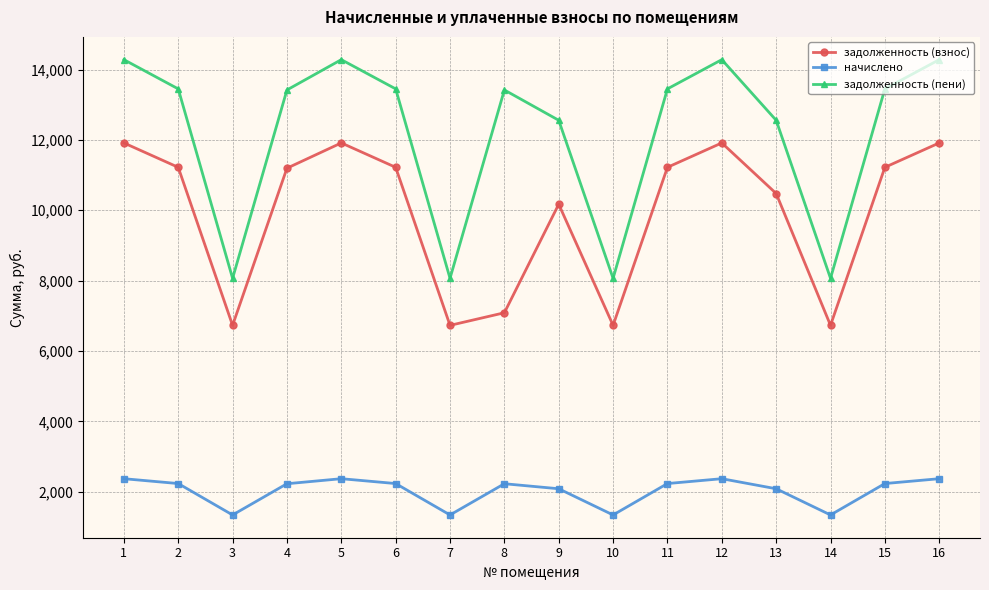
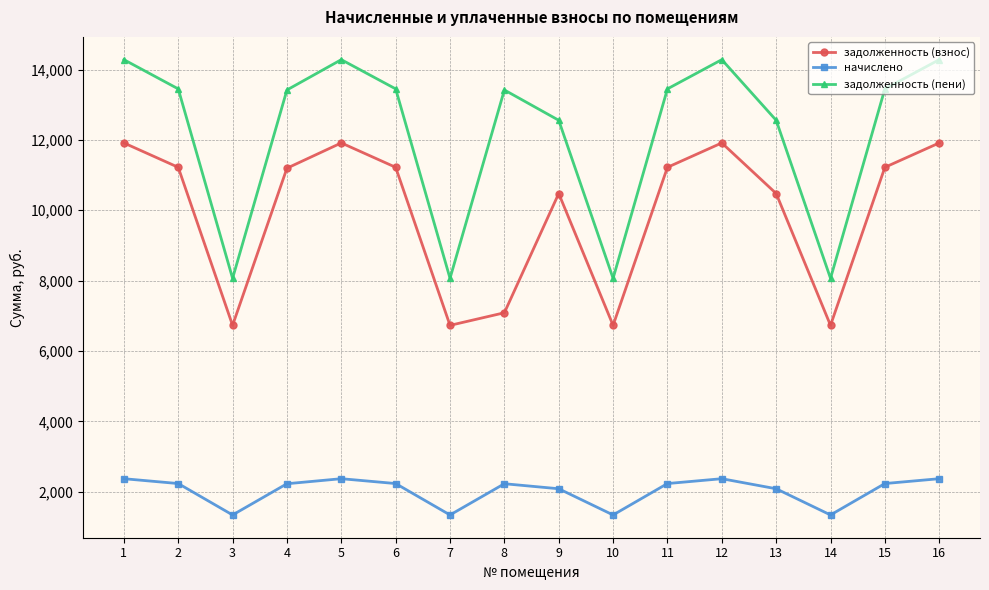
задолженность (взнос), 9: 10,200 -> 10,500
